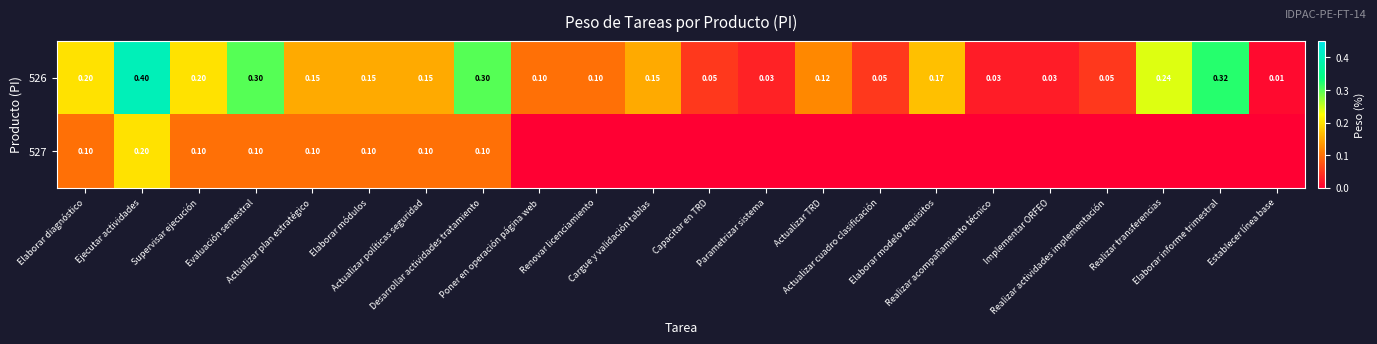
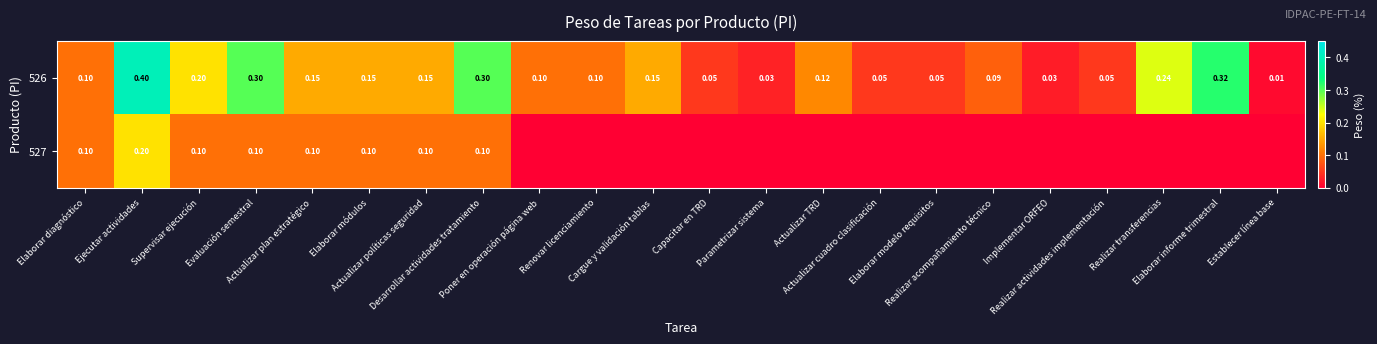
526, Elaborar diagnóstico: 0.20 -> 0.10
526, Elaborar modelo requisitos: 0.17 -> 0.05
526, Realizar acompañamiento técnico: 0.03 -> 0.09
